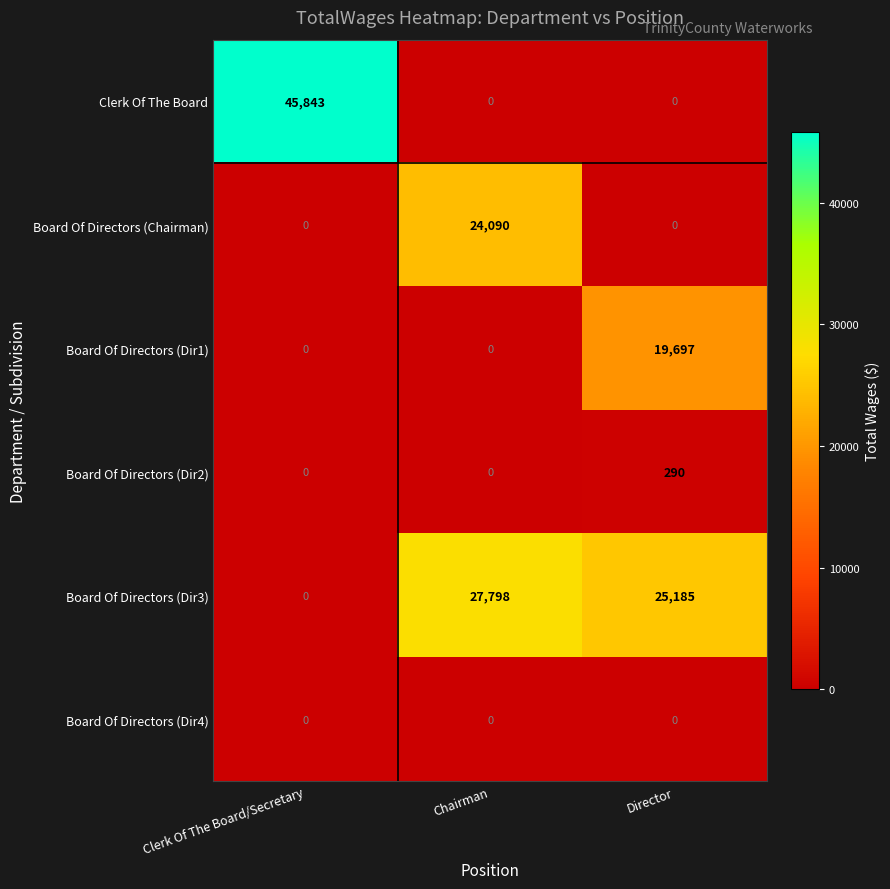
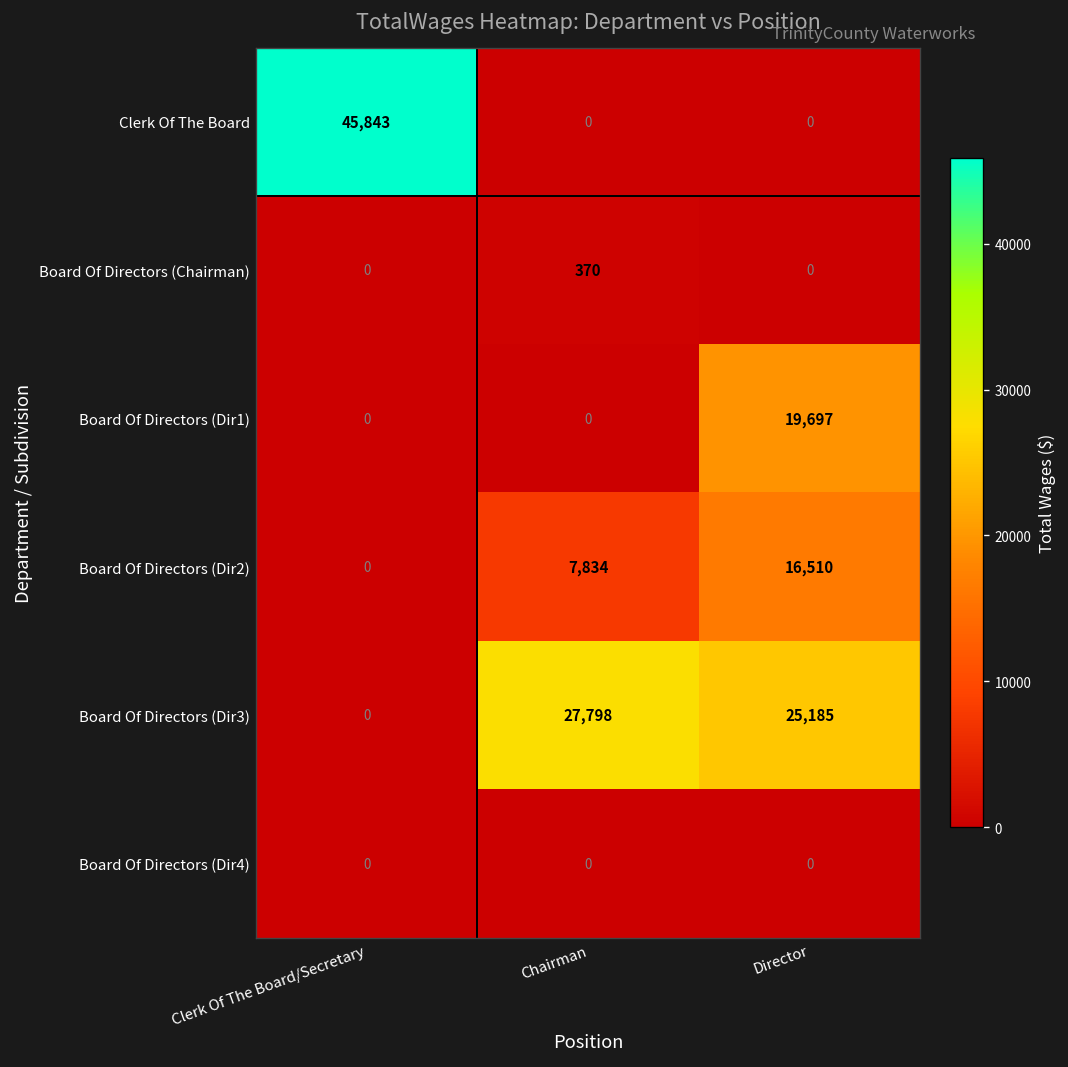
Board Of Directors (Chairman), Chairman: 24,090 -> 370
Board Of Directors (Dir2), Chairman: 0 -> 7,834
Board Of Directors (Dir2), Director: 290 -> 16,510
